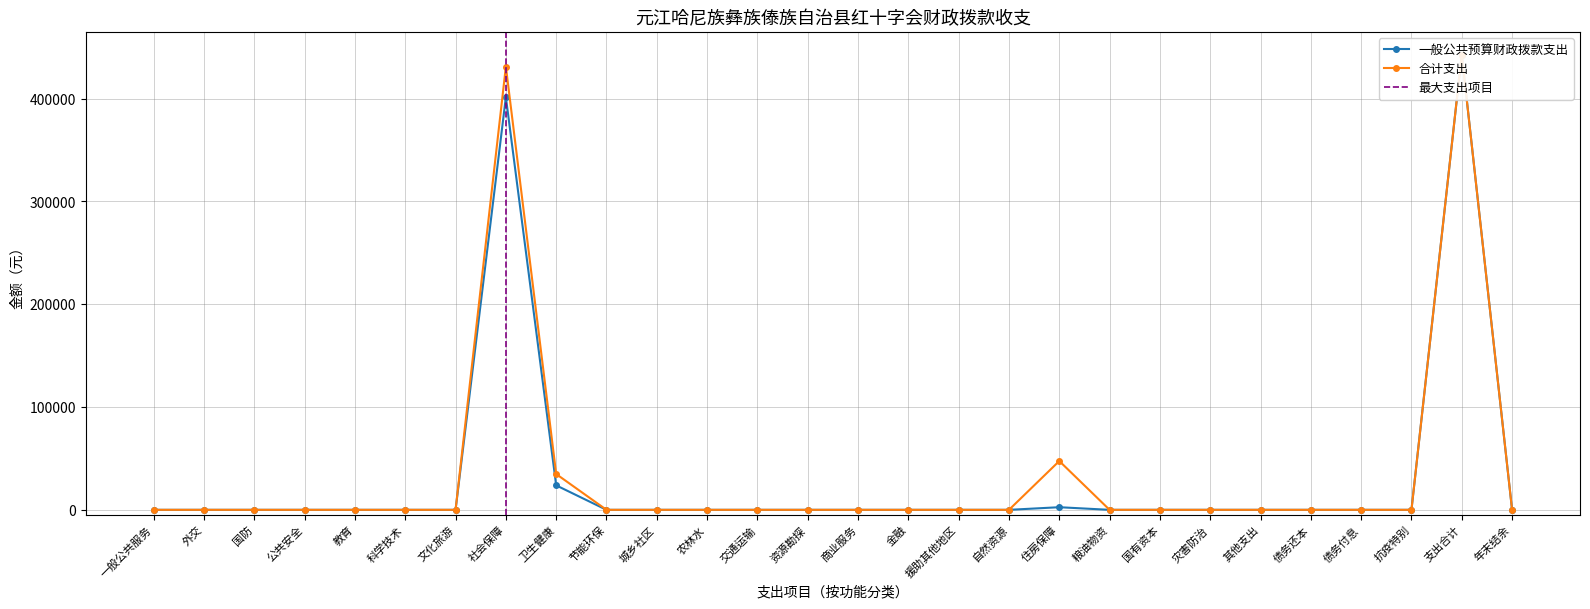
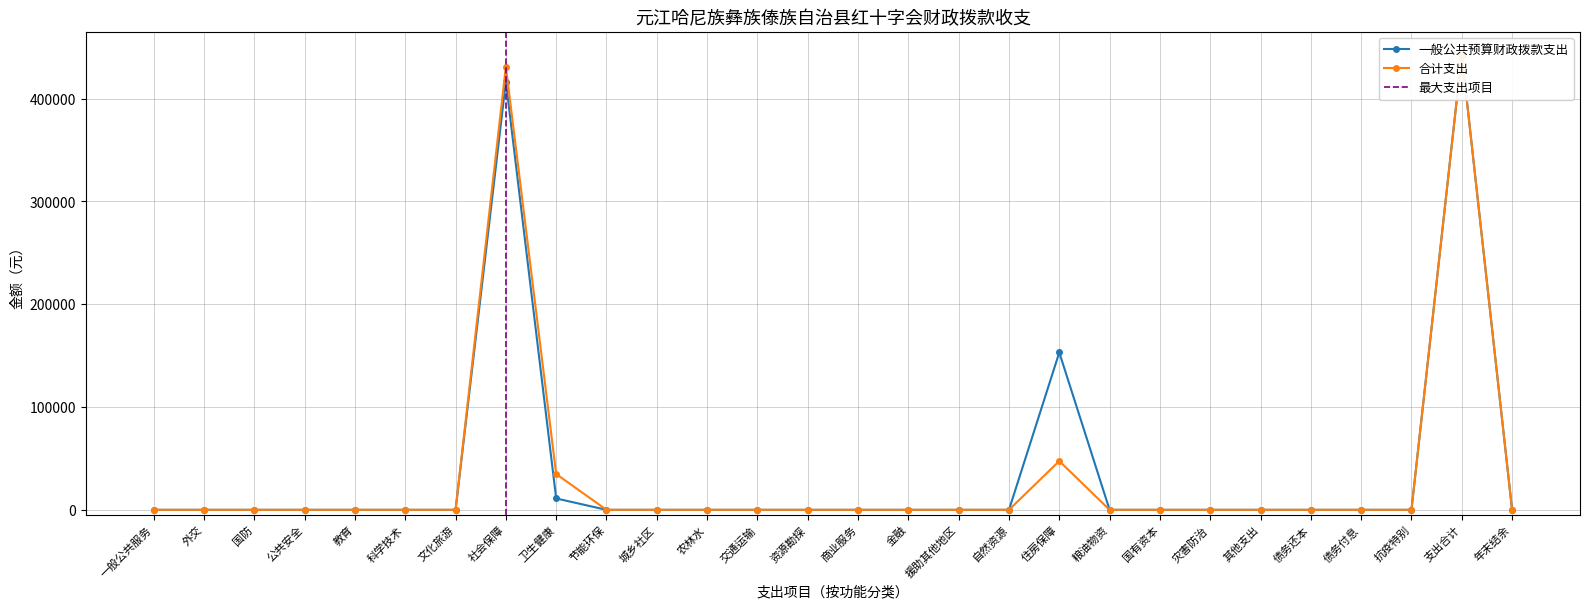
一般公共预算财政拨款支出, 社会保障: 401000 -> 417000
一般公共预算财政拨款支出, 卫生健康: 24000 -> 11000
一般公共预算财政拨款支出, 住房保障: 3000 -> 153000
